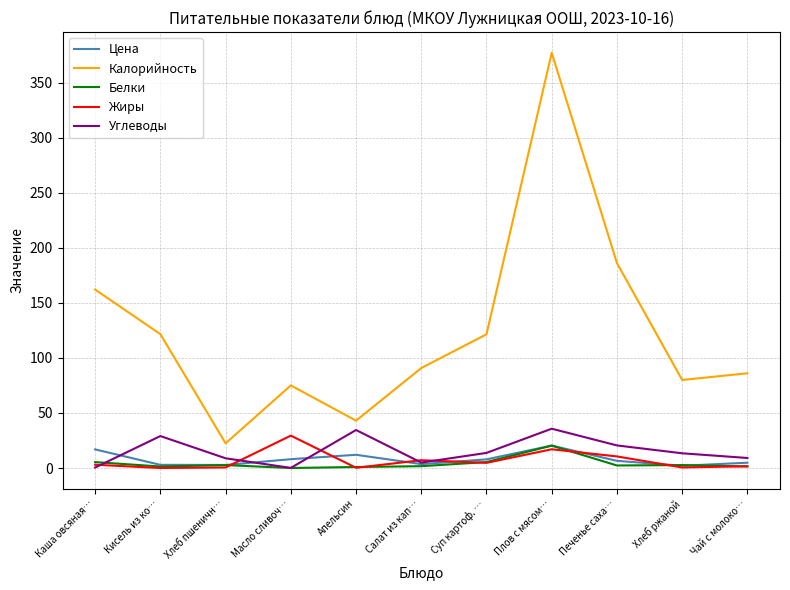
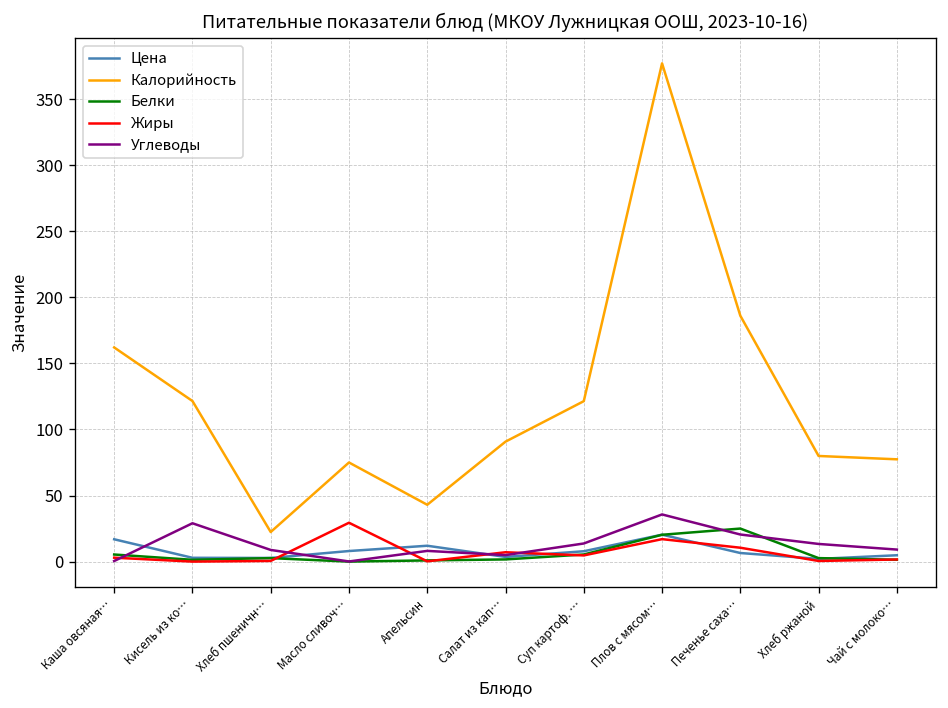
Углеводы, Апельсин: 35 -> 8
Белки, Печенье саха…: 2 -> 25
Калорийность, Чай с молоко…: 86 -> 77
